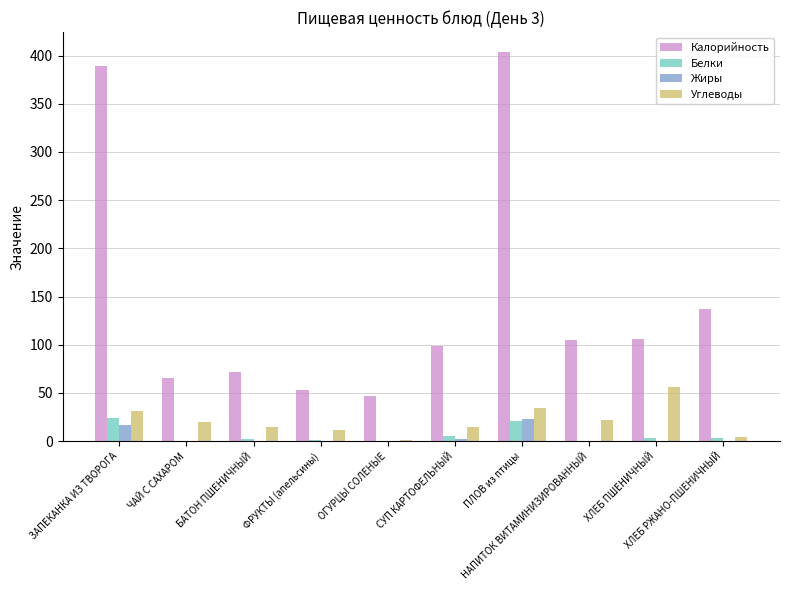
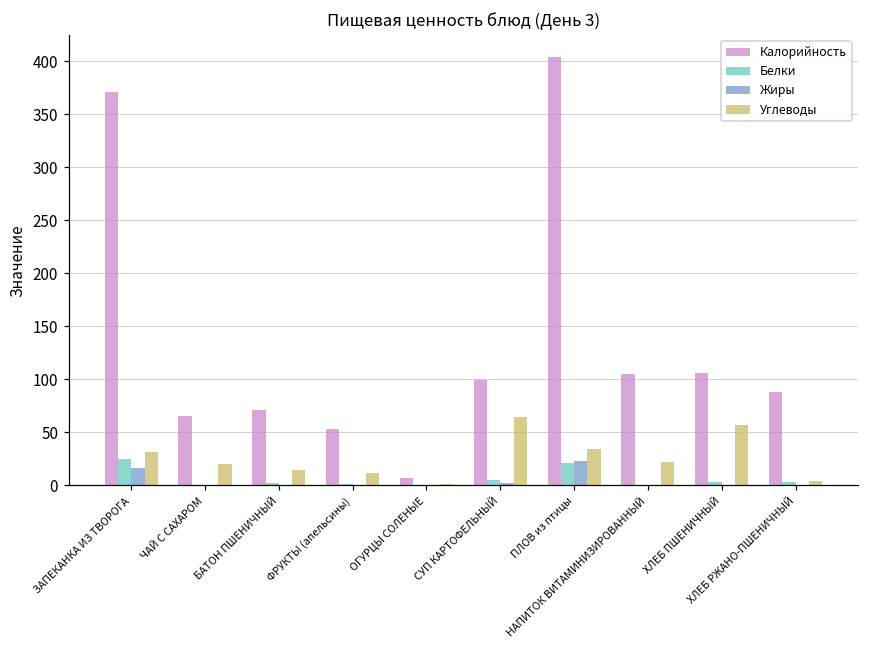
Калорийность, ЗАПЕКАНКА ИЗ ТВОРОГА: 390 -> 370
Калорийность, ОГУРЦЫ СОЛЕНЫЕ: 50 -> 10
Углеводы, СУП КАРТОФЕЛЬНЫЙ: 10 -> 60
Калорийность, ХЛЕБ РЖАНО-ПШЕНИЧНЫЙ: 140 -> 90
